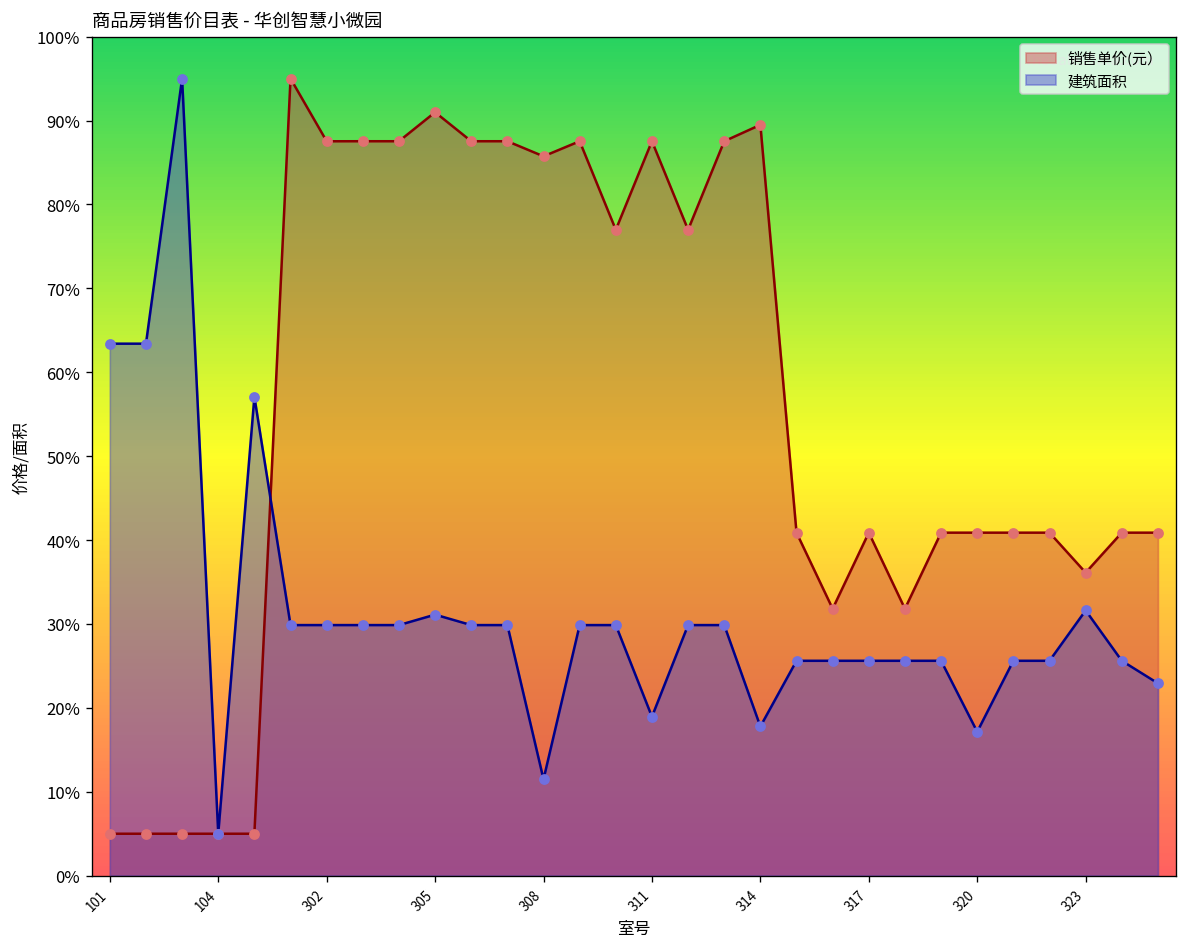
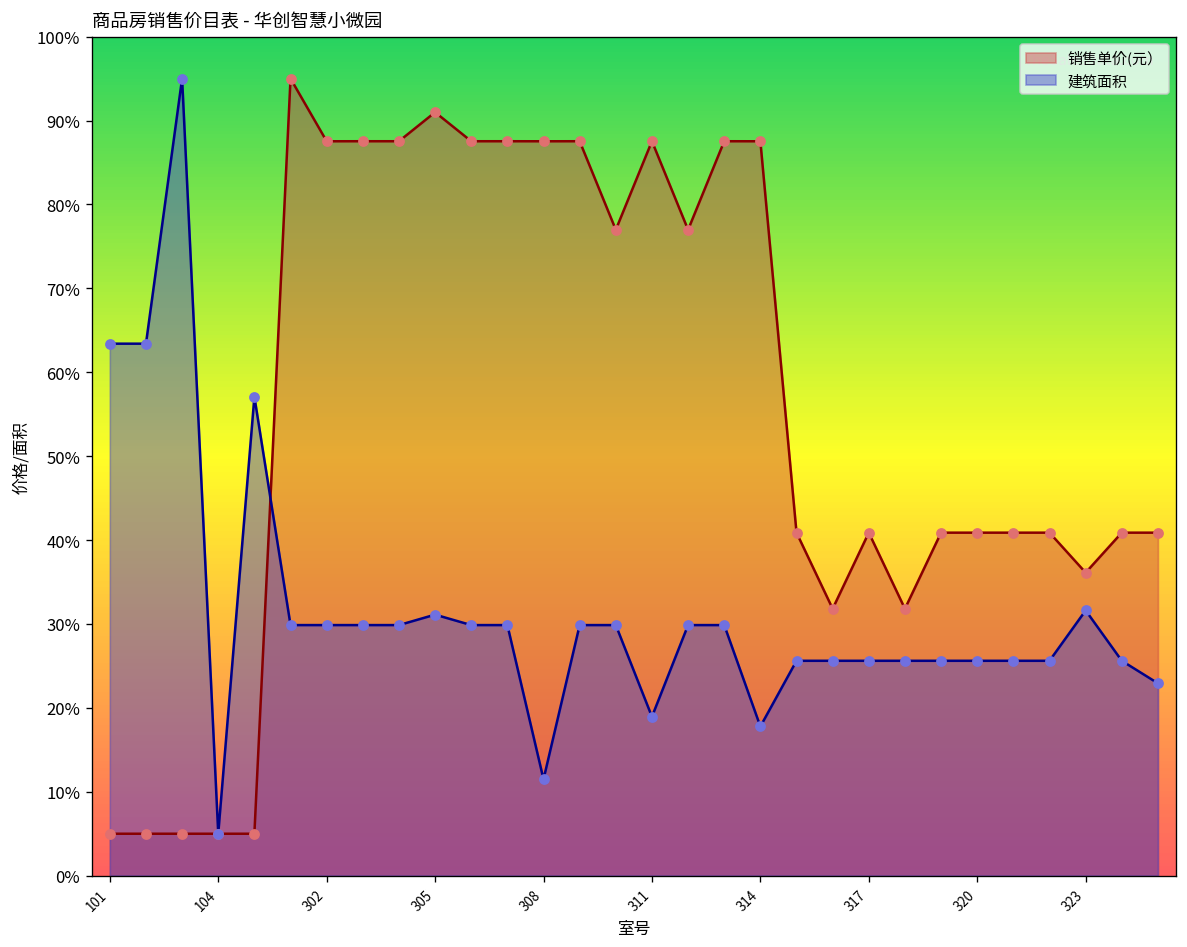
销售单价(元）, 308: 86% -> 88%
销售单价(元）, 314: 89% -> 88%
建筑面积, 320: 17% -> 26%
